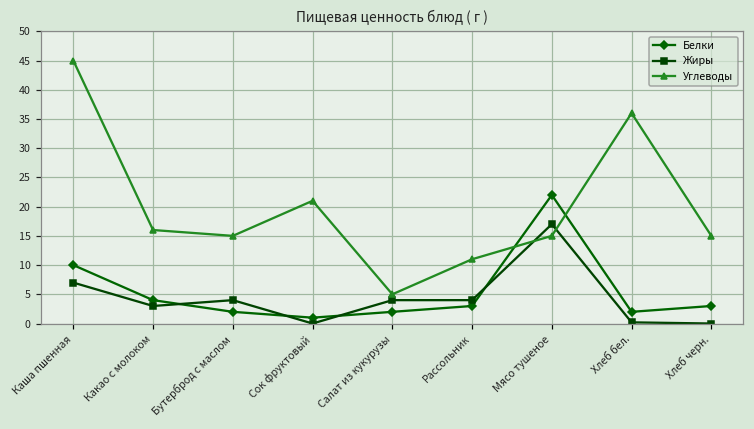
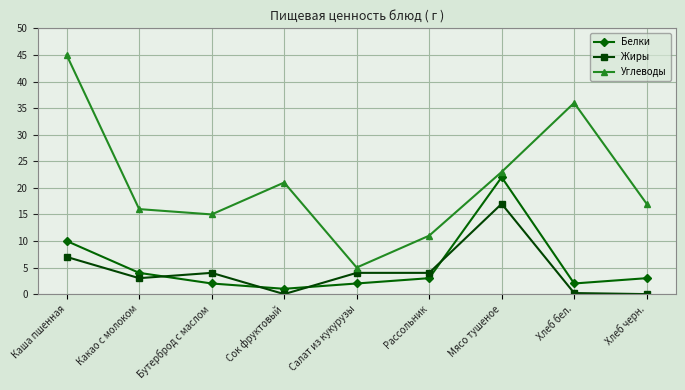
Углеводы, Мясо тушеное: 15 -> 23
Углеводы, Хлеб черн.: 15 -> 17
